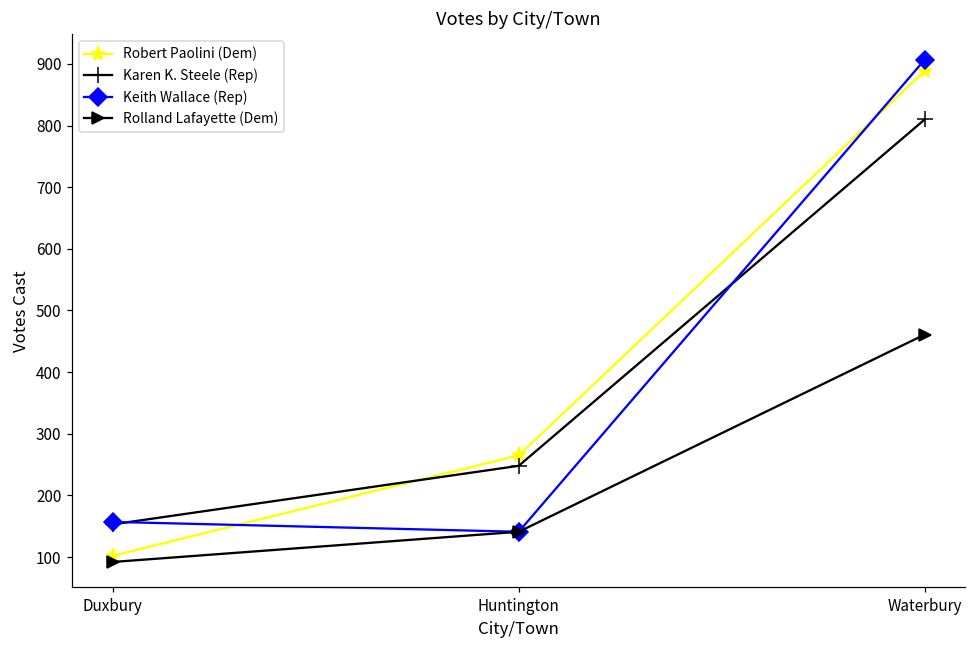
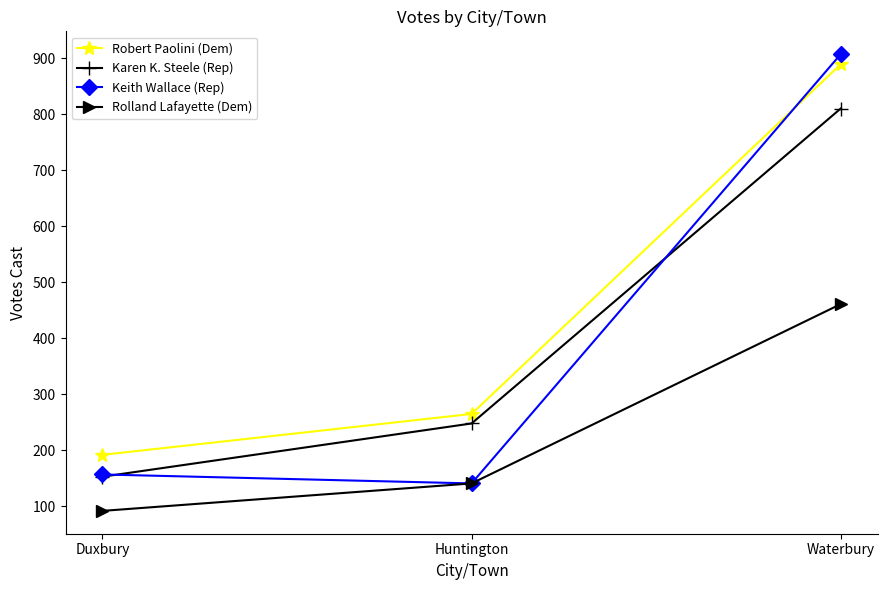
Robert Paolini (Dem), Duxbury: 100 -> 190
